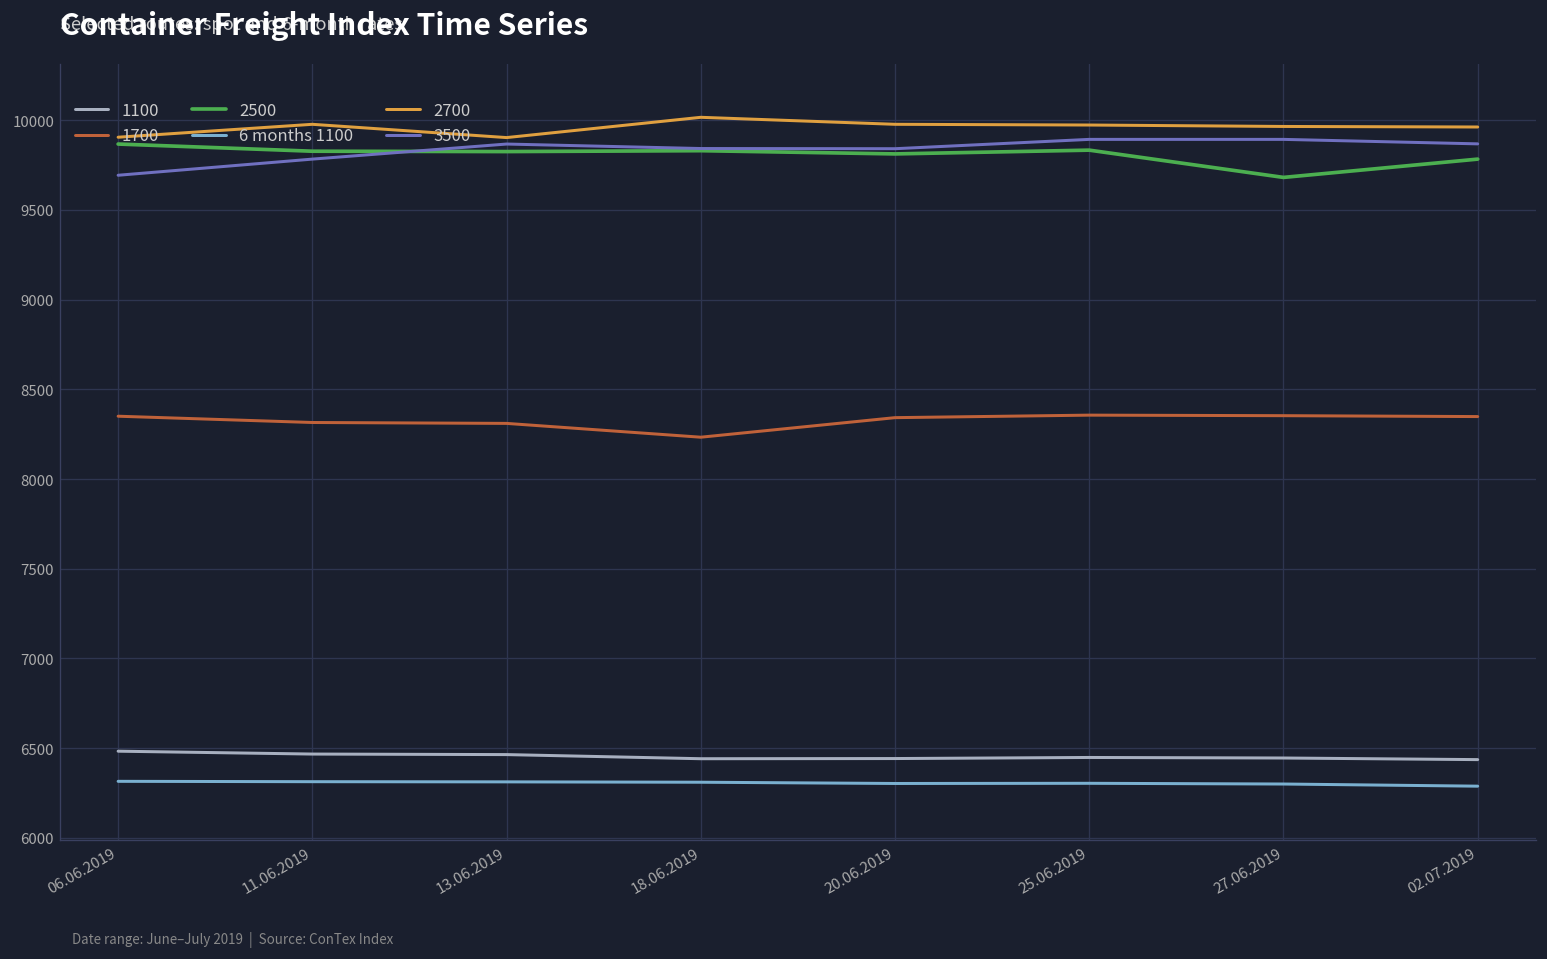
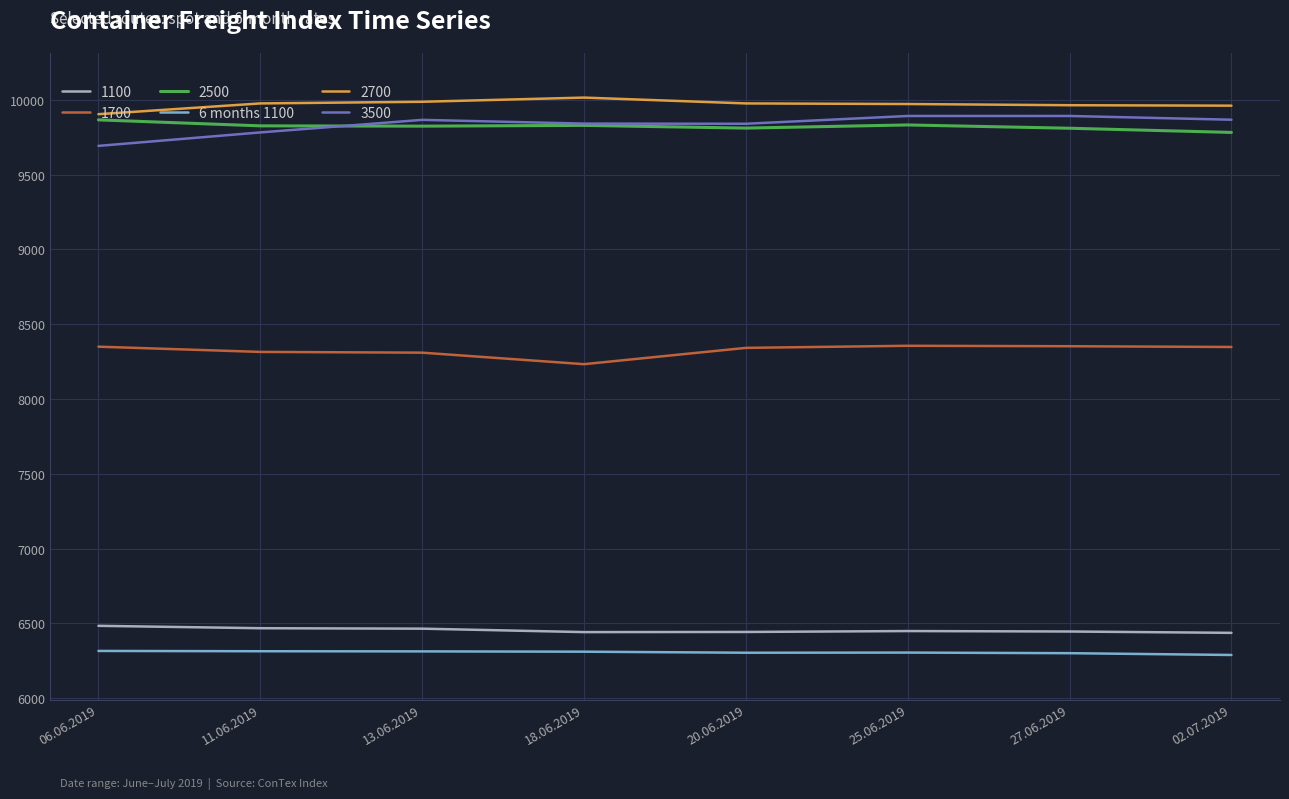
2700, 13.06.2019: 9900 -> 9990
2500, 27.06.2019: 9680 -> 9810
